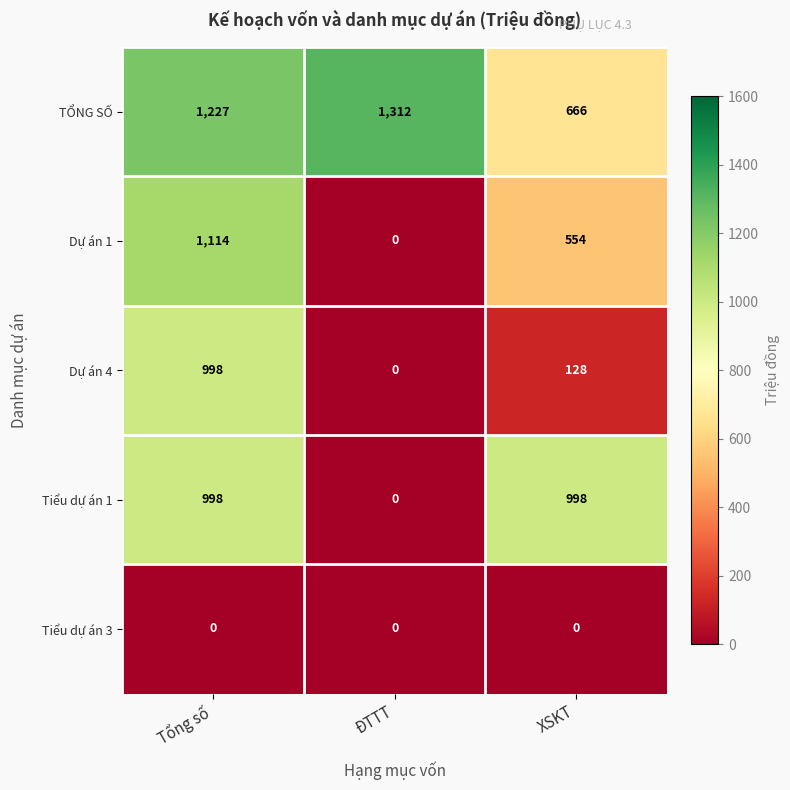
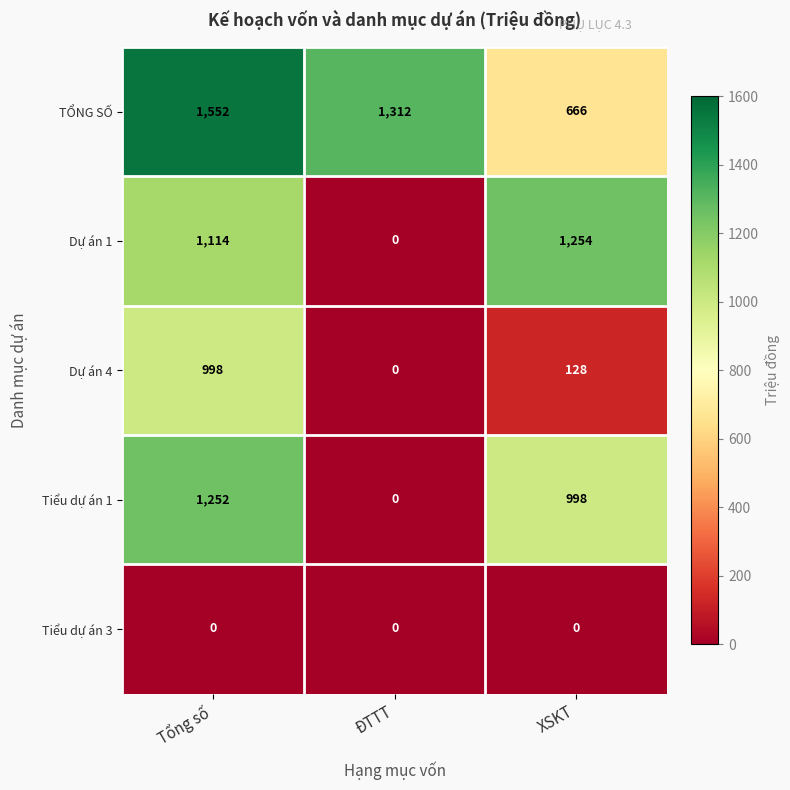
TỔNG SỐ, Tổng số: 1,227 -> 1,552
Dự án 1, XSKT: 554 -> 1,254
Tiểu dự án 1, Tổng số: 998 -> 1,252
